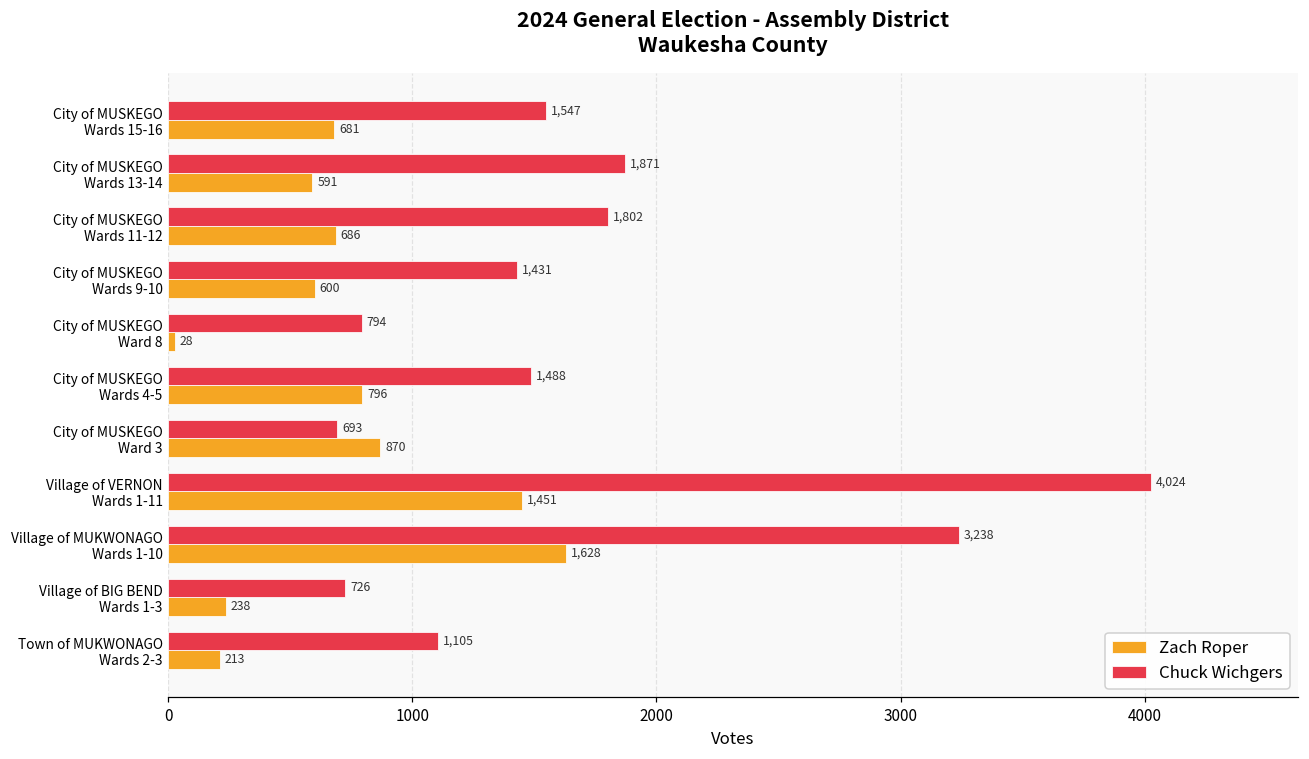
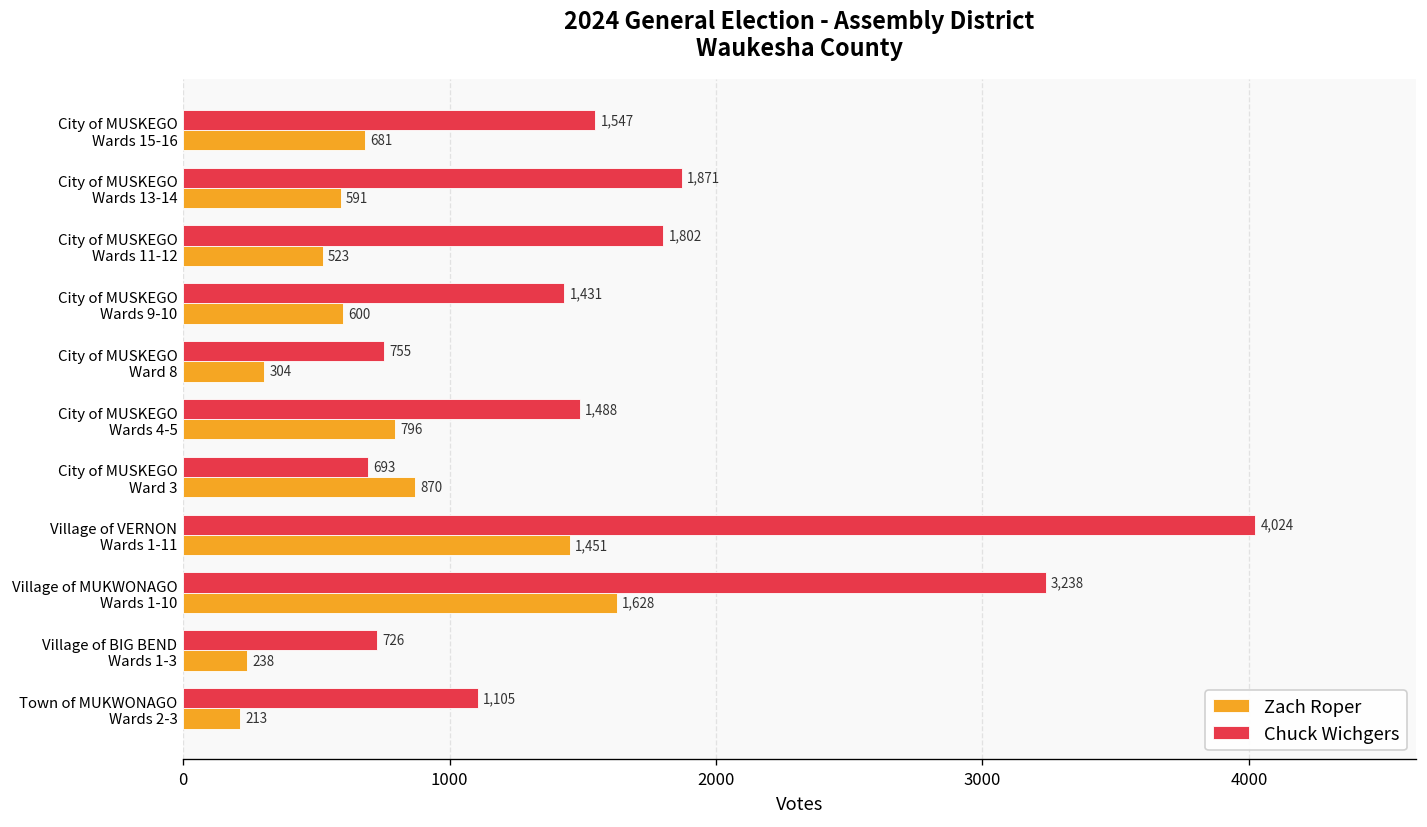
Zach Roper, City of MUSKEGO Wards 11-12: 686 -> 523
Chuck Wichgers, City of MUSKEGO Ward 8: 794 -> 755
Zach Roper, City of MUSKEGO Ward 8: 28 -> 304
